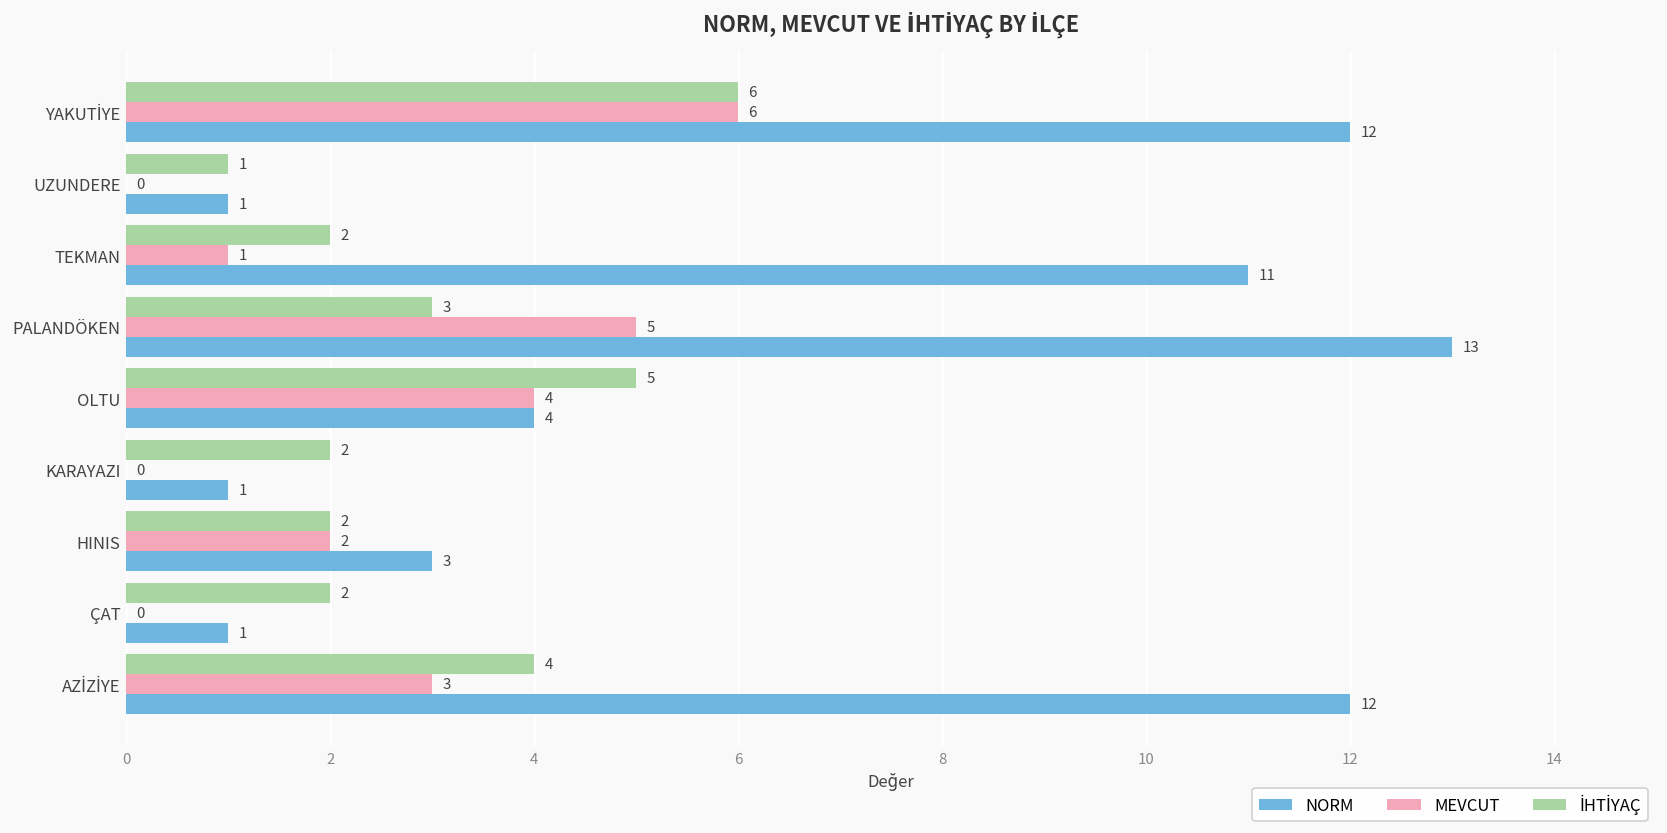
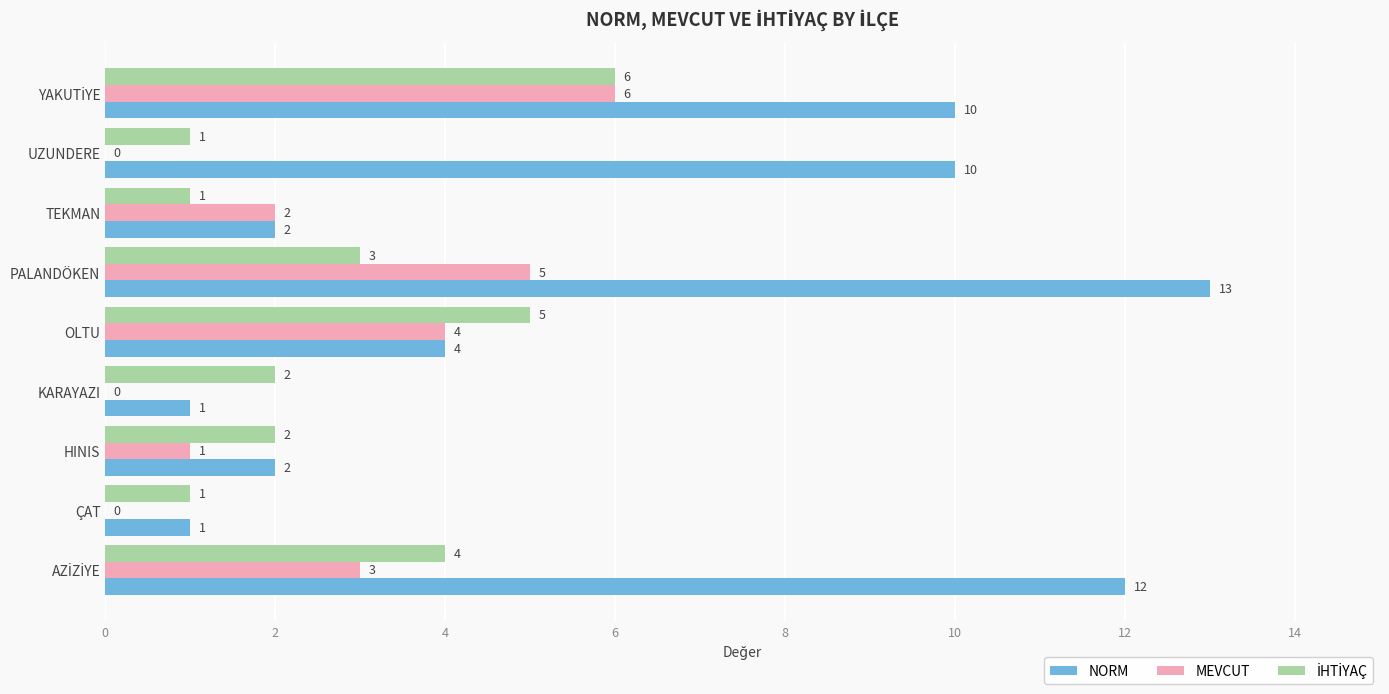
NORM, YAKUTİYE: 12 -> 10
NORM, UZUNDERE: 1 -> 10
İHTİYAÇ, TEKMAN: 2 -> 1
MEVCUT, TEKMAN: 1 -> 2
NORM, TEKMAN: 11 -> 2
MEVCUT, HINIS: 2 -> 1
NORM, HINIS: 3 -> 2
İHTİYAÇ, ÇAT: 2 -> 1
